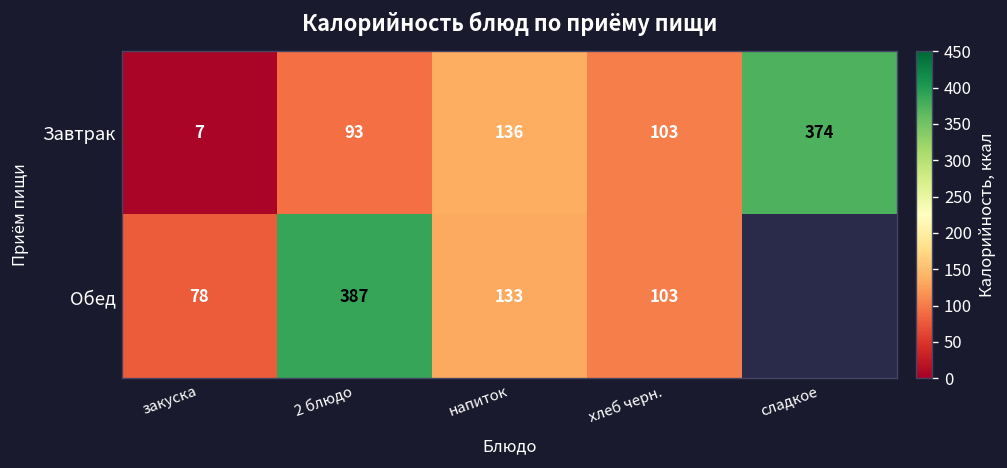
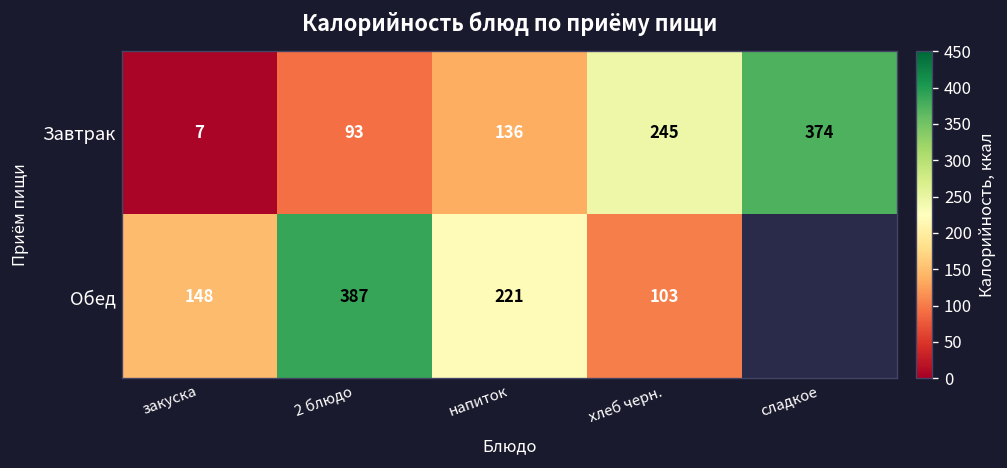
Завтрак, хлеб черн.: 103 -> 245
Обед, закуска: 78 -> 148
Обед, напиток: 133 -> 221
